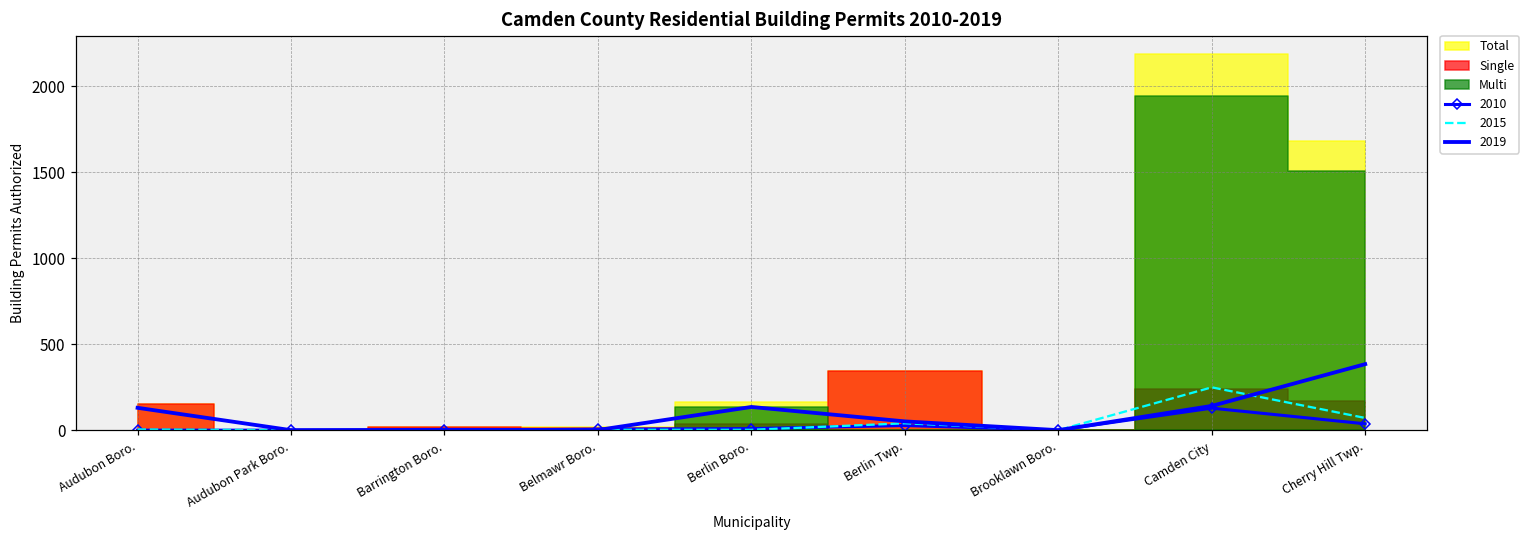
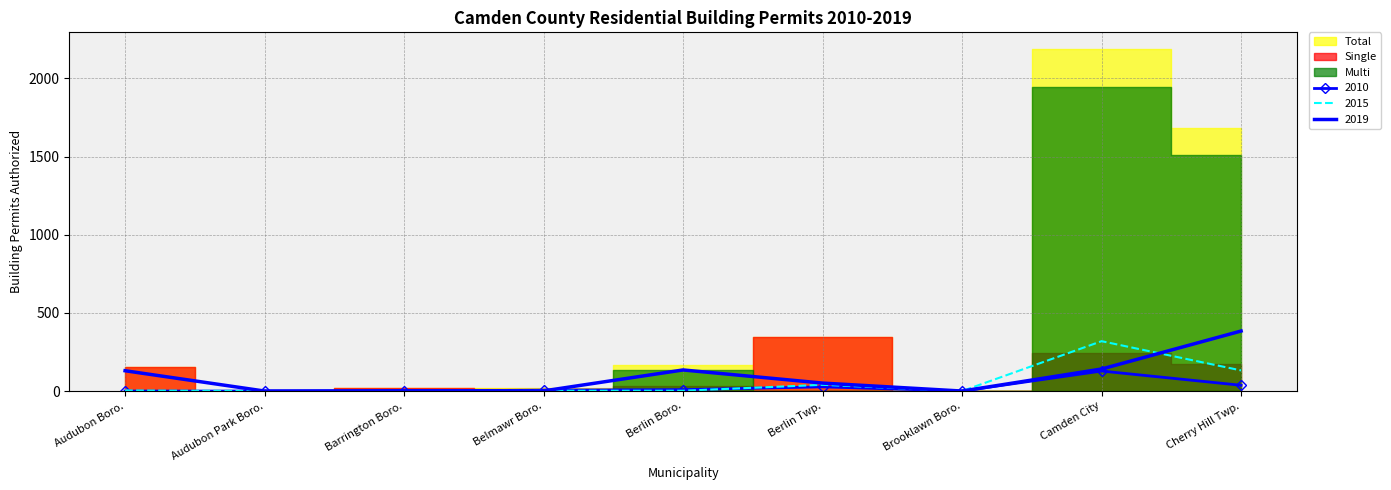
2015, Camden City: 250 -> 320
2015, Cherry Hill Twp.: 70 -> 130
